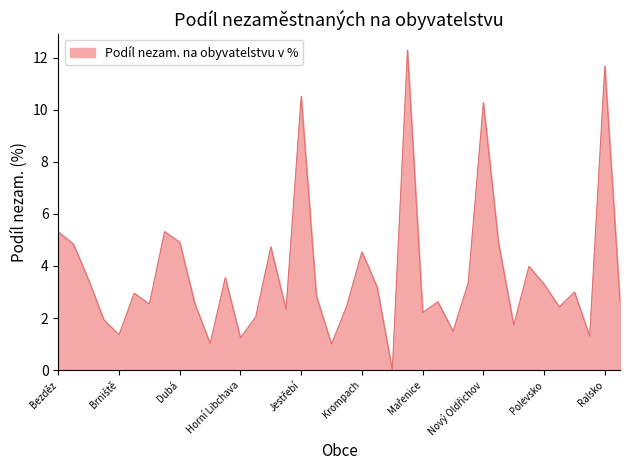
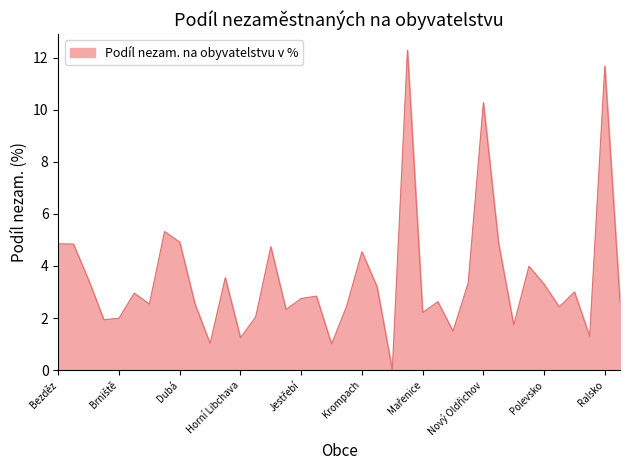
Bezděz: 5.3 -> 4.9
Brniště: 1.4 -> 2.0
Jestřebí: 10.5 -> 2.8
